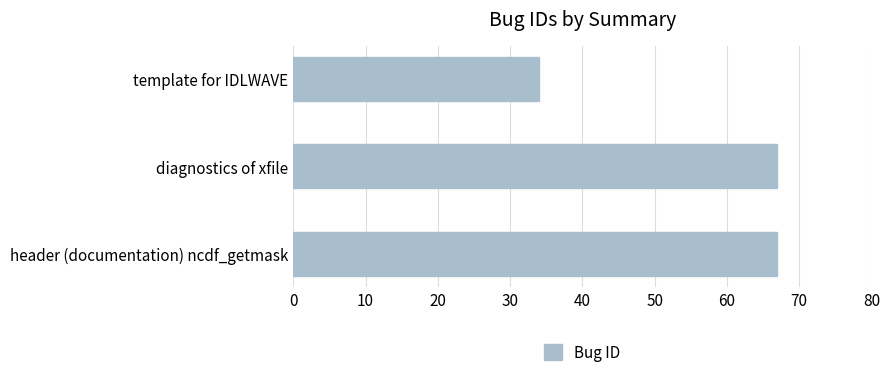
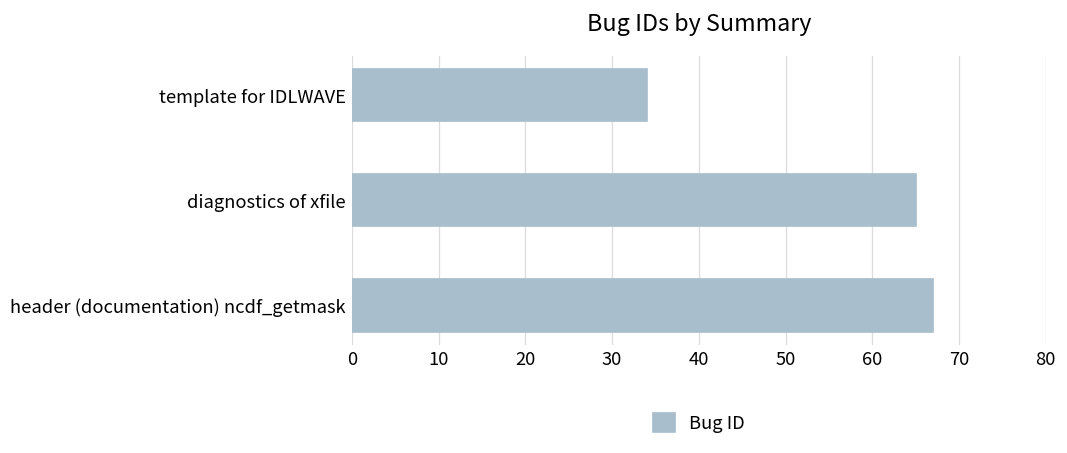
diagnostics of xfile: 67 -> 65
